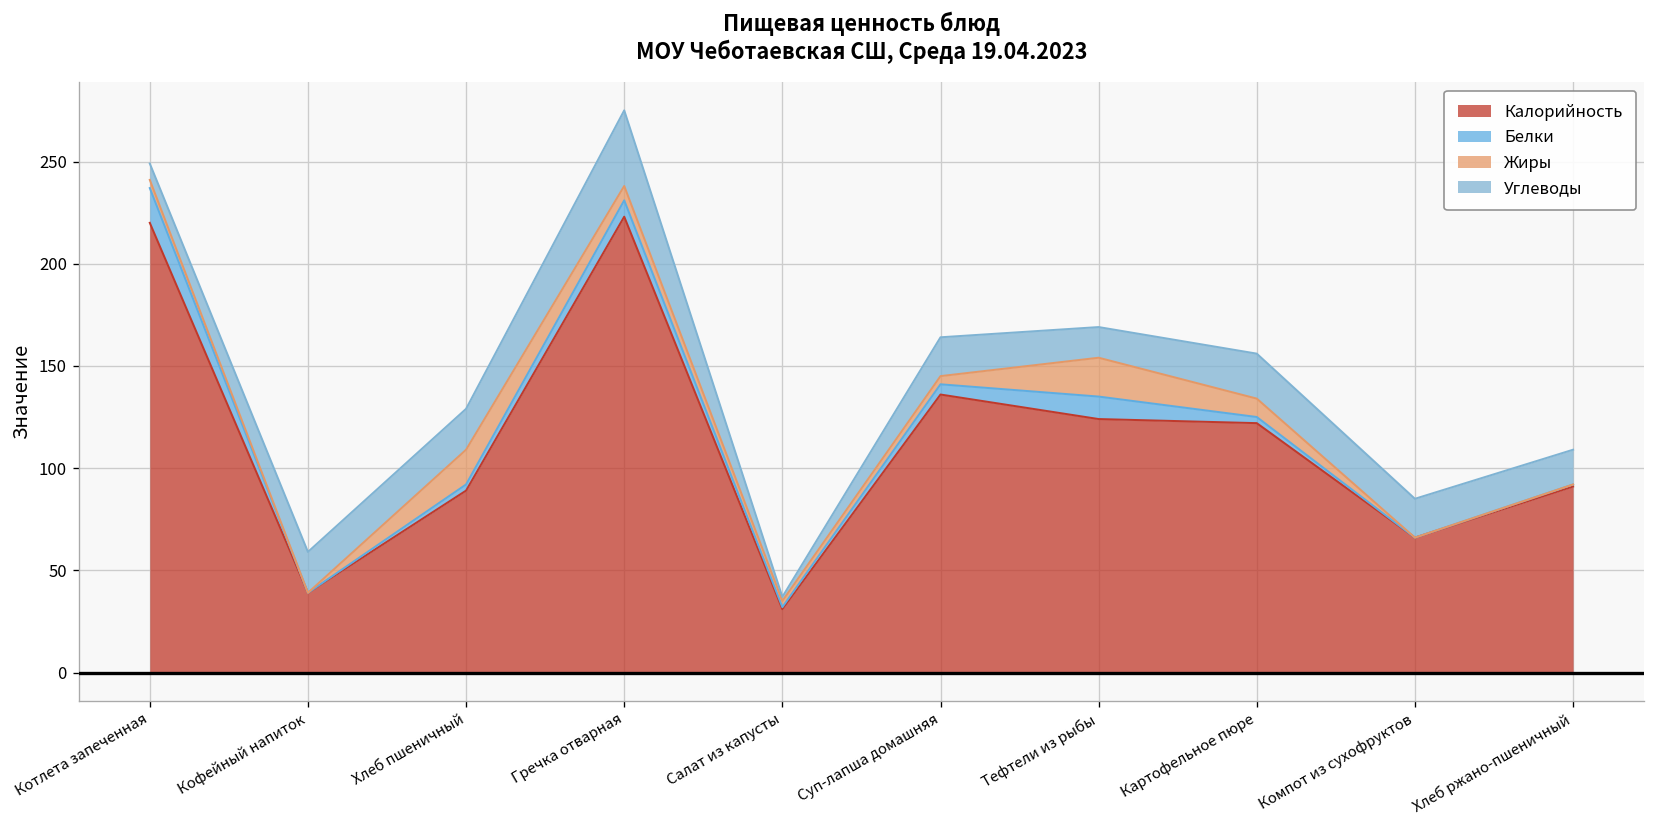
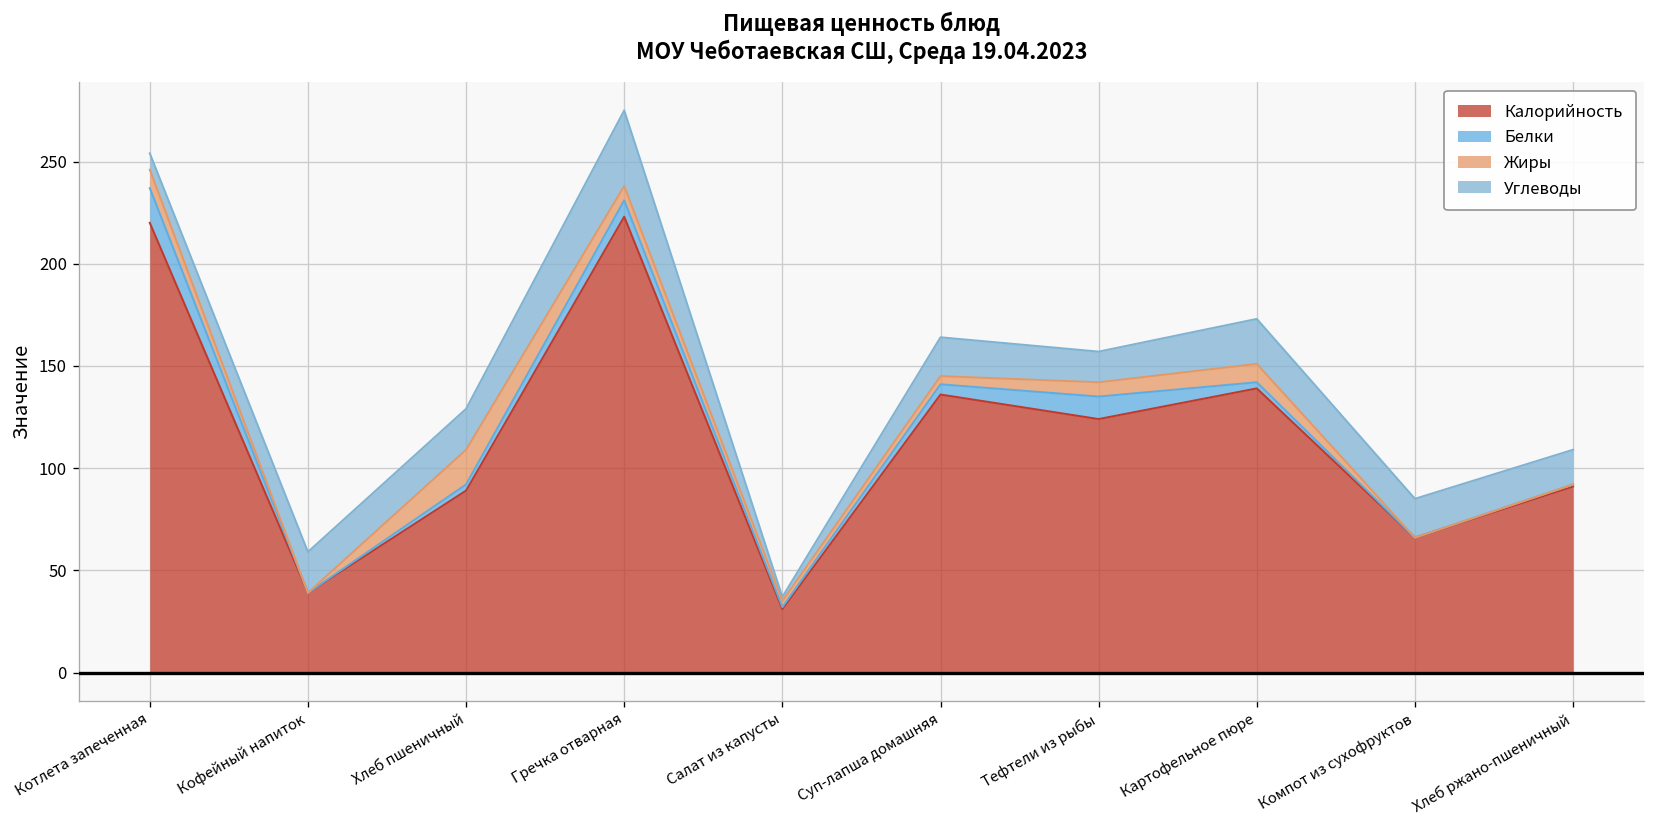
Жиры, Котлета запеченная: 4 -> 9
Жиры, Тефтели из рыбы: 19 -> 7
Калорийность, Картофельное пюре: 122 -> 139
